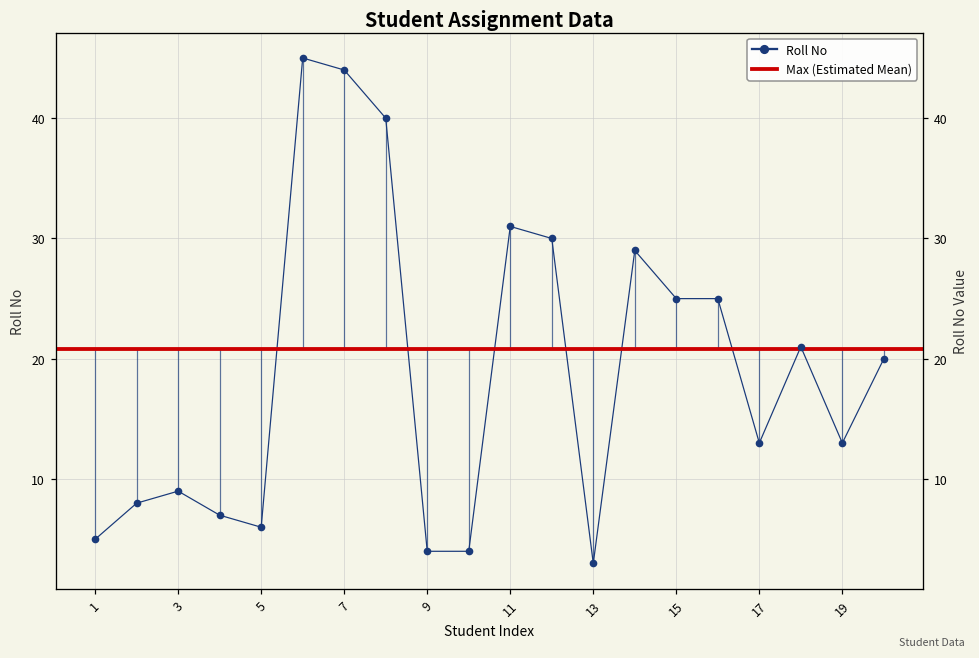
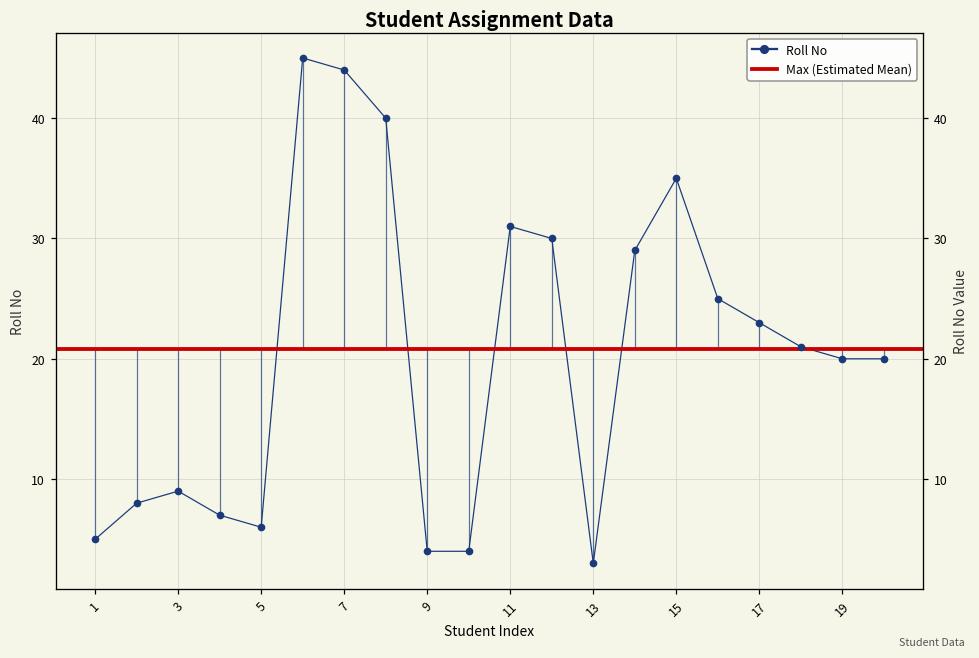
15: 25 -> 35
17: 13 -> 23
19: 13 -> 20
